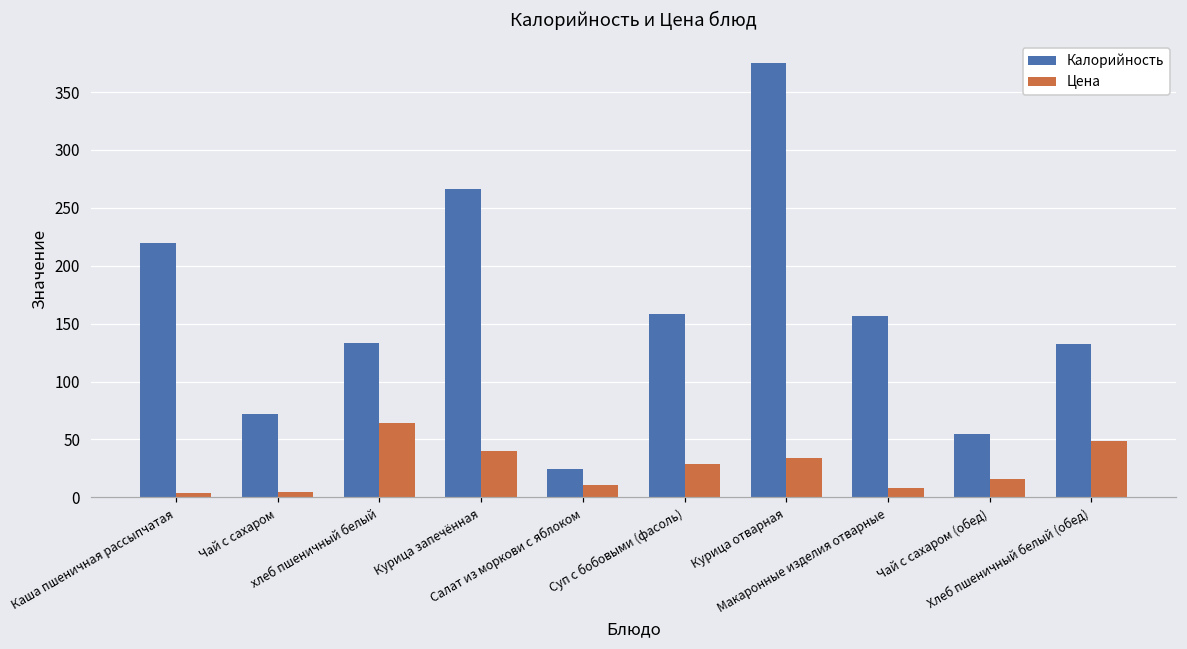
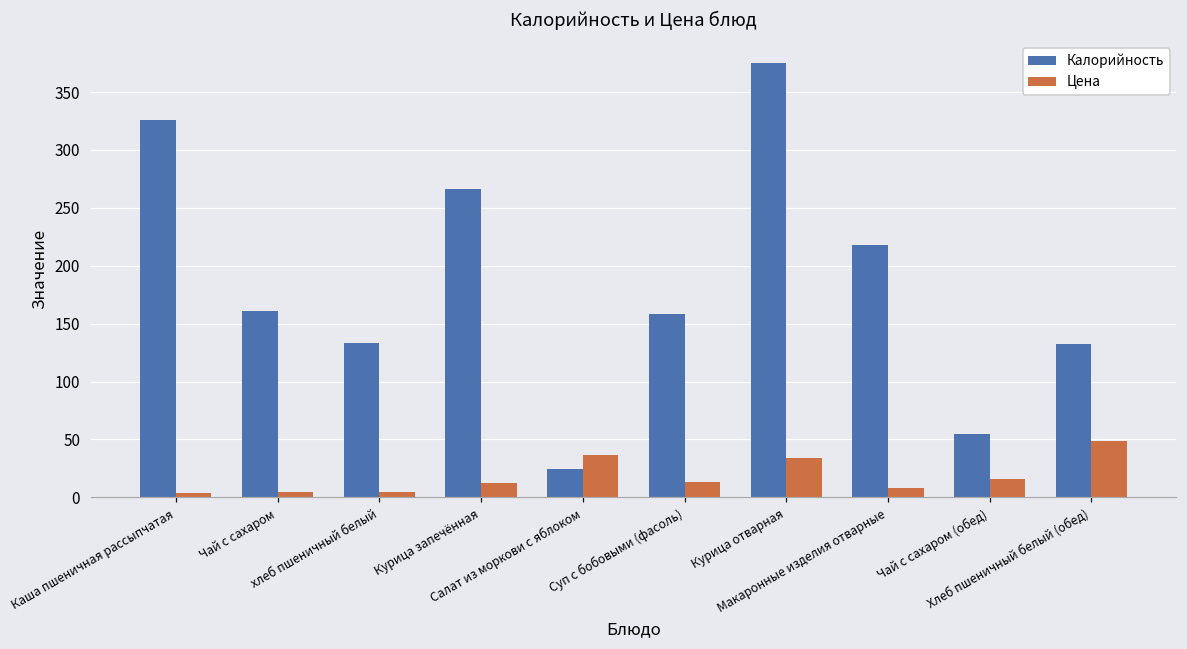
Калорийность, Каша пшеничная рассыпчатая: 220 -> 326
Калорийность, Чай с сахаром: 72 -> 161
Цена, хлеб пшеничный белый: 64 -> 4
Цена, Курица запечённая: 40 -> 13
Цена, Салат из моркови с яблоком: 11 -> 37
Цена, Суп с бобовыми (фасоль): 28 -> 13
Калорийность, Макаронные изделия отварные: 157 -> 218
